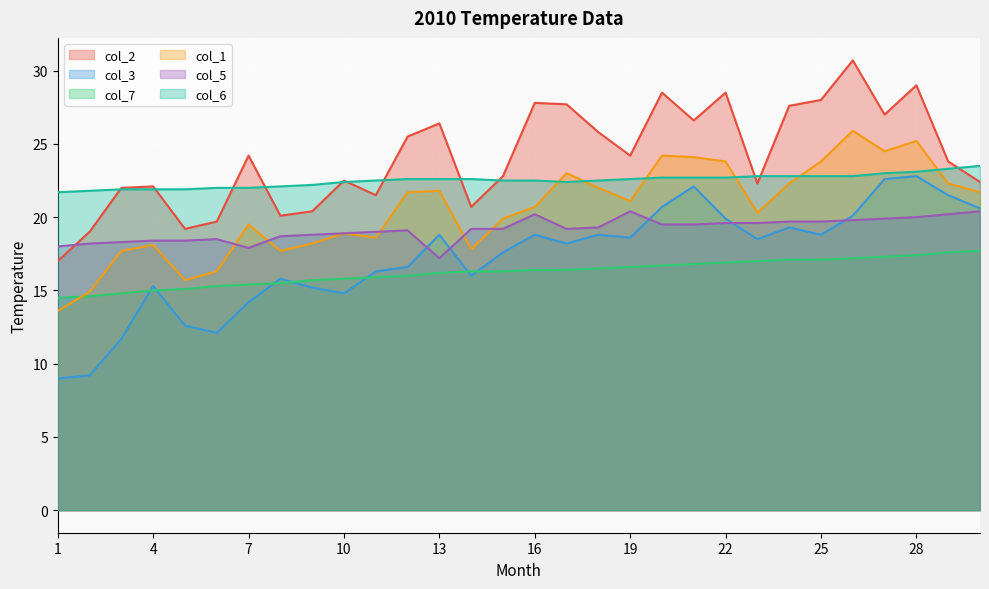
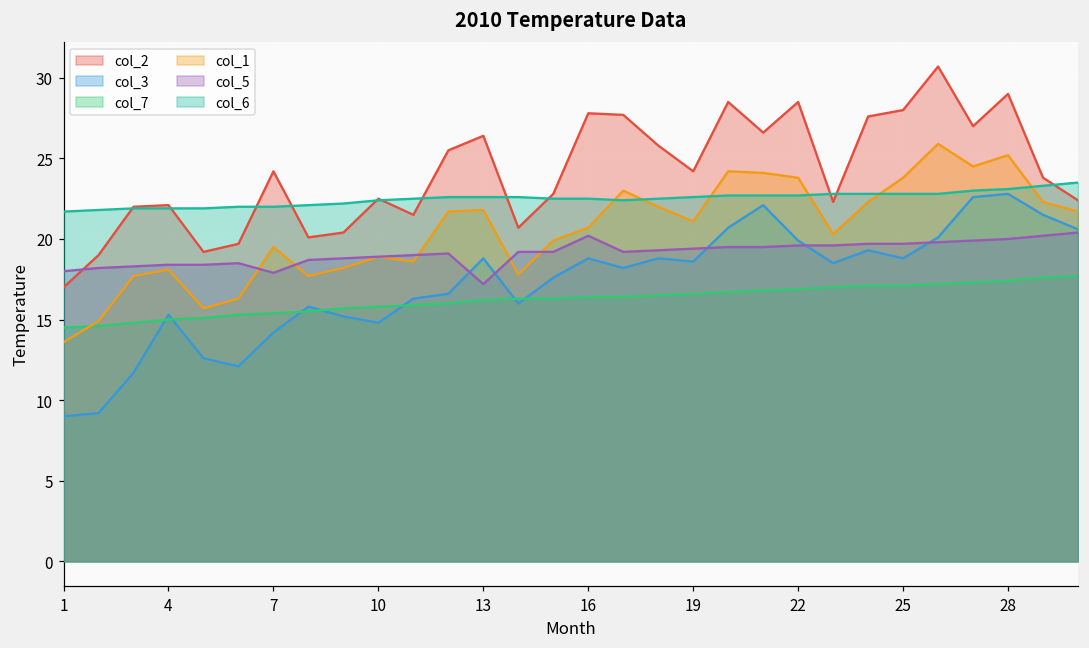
col_5, 19: 20.4 -> 19.4
